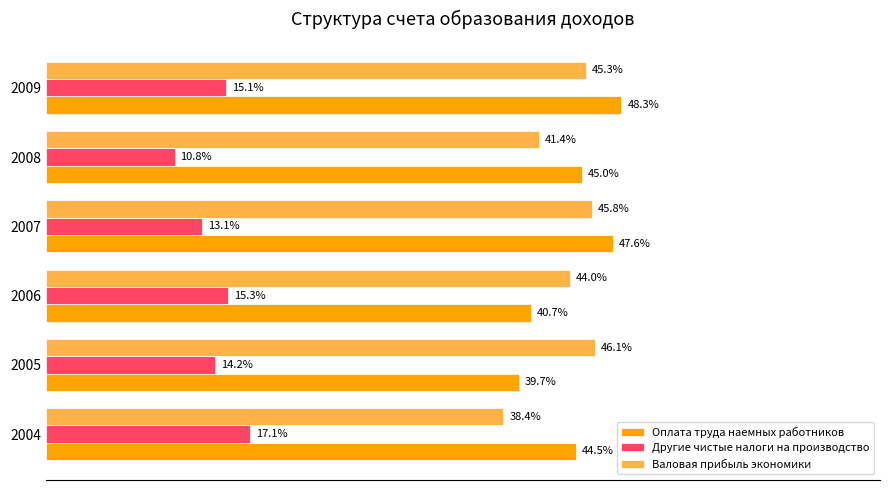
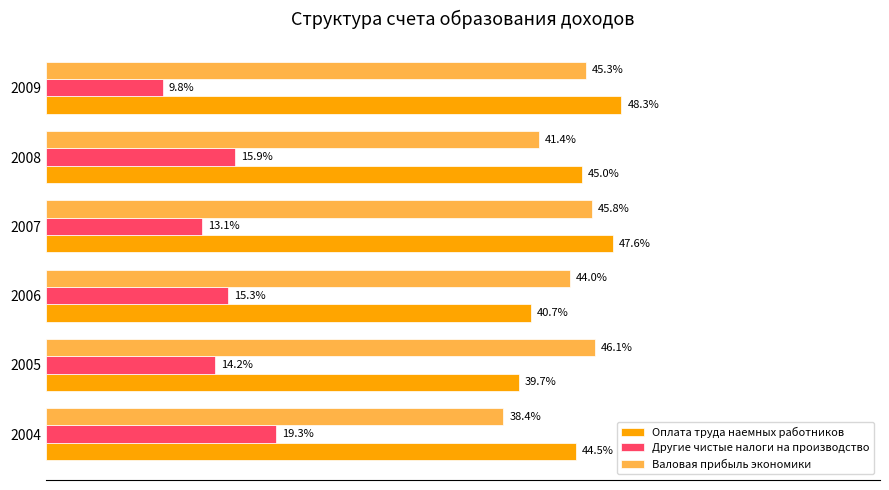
Другие чистые налоги на производство, 2009: 15.1% -> 9.8%
Другие чистые налоги на производство, 2008: 10.8% -> 15.9%
Другие чистые налоги на производство, 2004: 17.1% -> 19.3%
